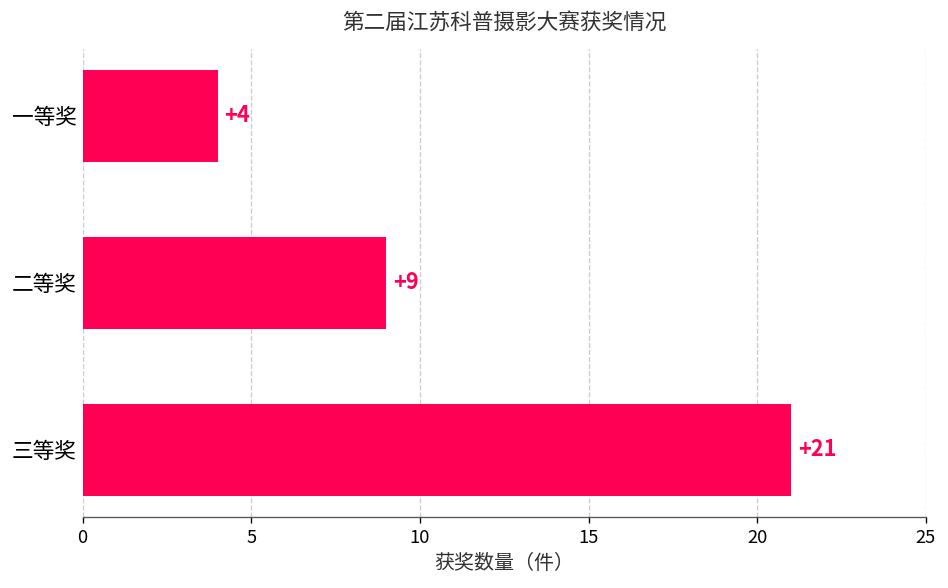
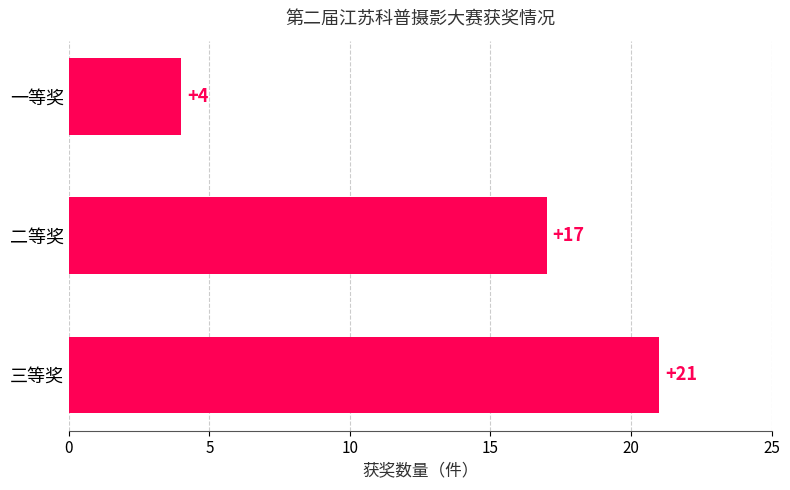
二等奖: +9 -> +17
